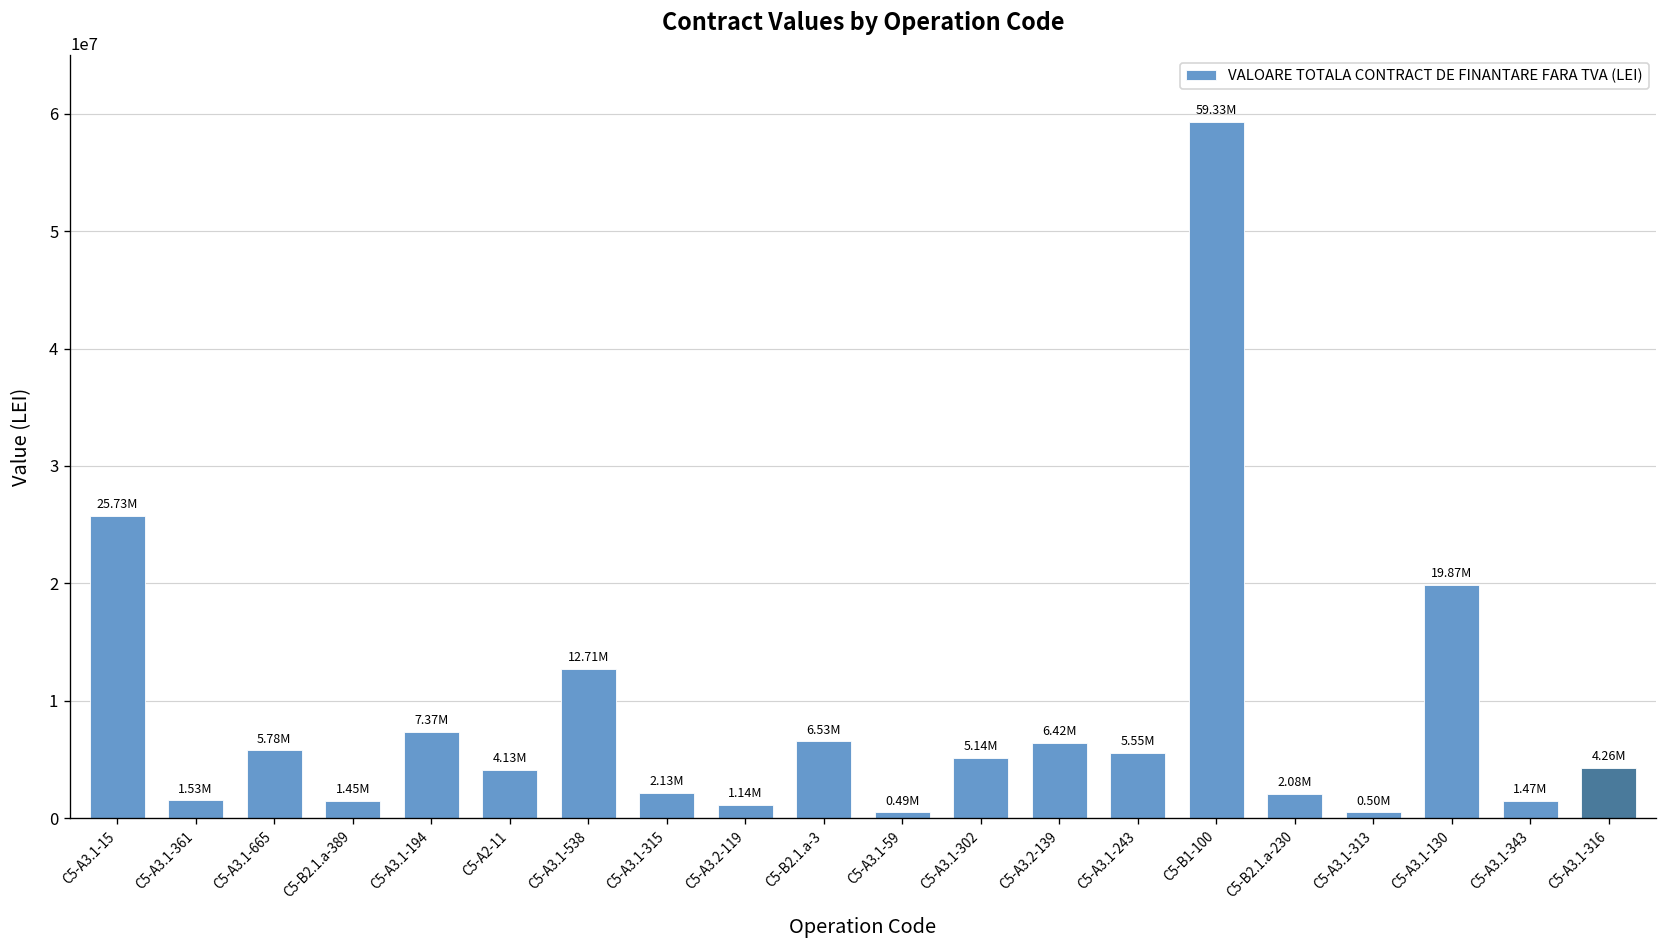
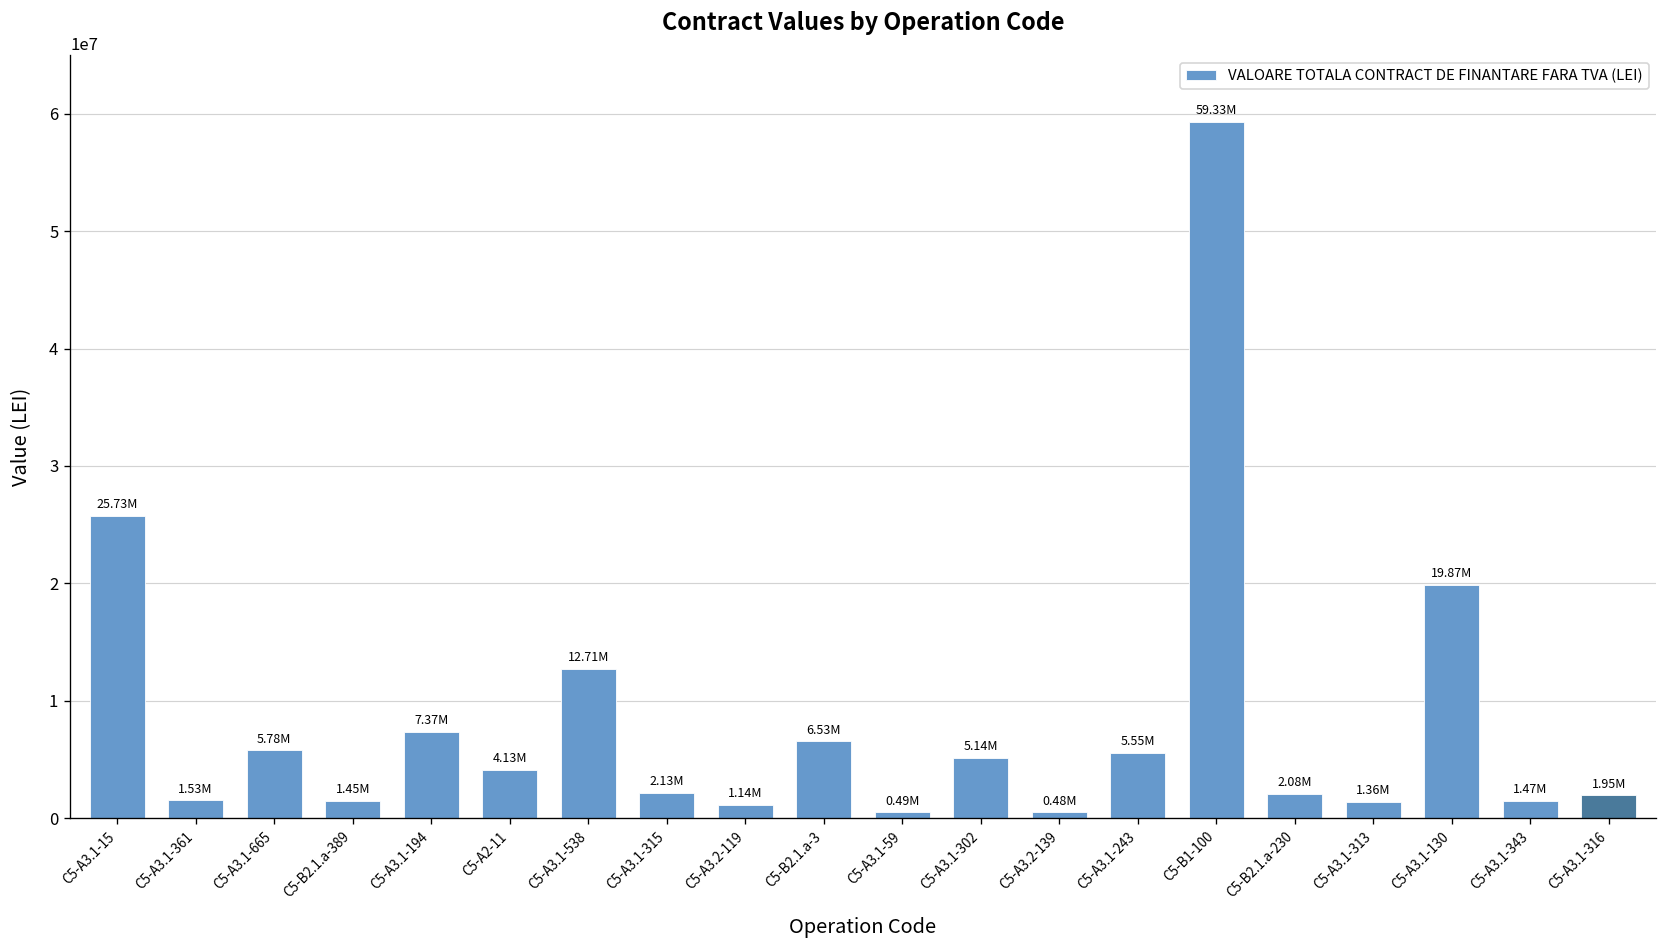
C5-A3.2-139: 6.42M -> 0.48M
C5-A3.1-313: 0.50M -> 1.36M
C5-A3.1-316: 4.26M -> 1.95M
